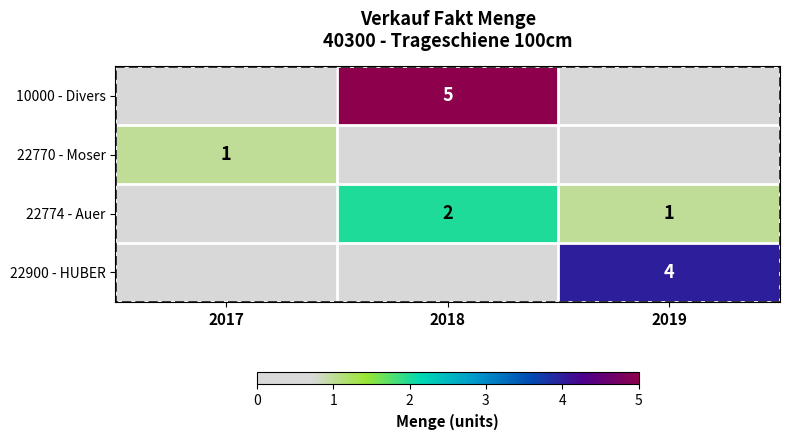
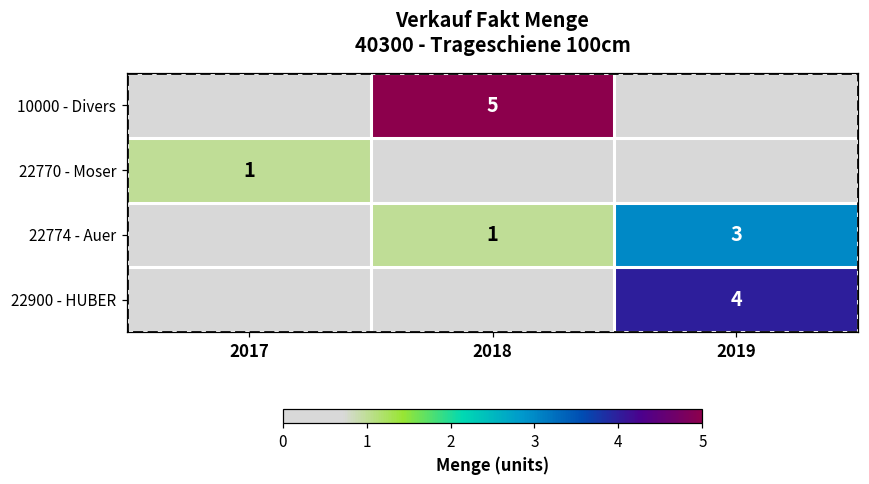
22774 - Auer, 2018: 2 -> 1
22774 - Auer, 2019: 1 -> 3
